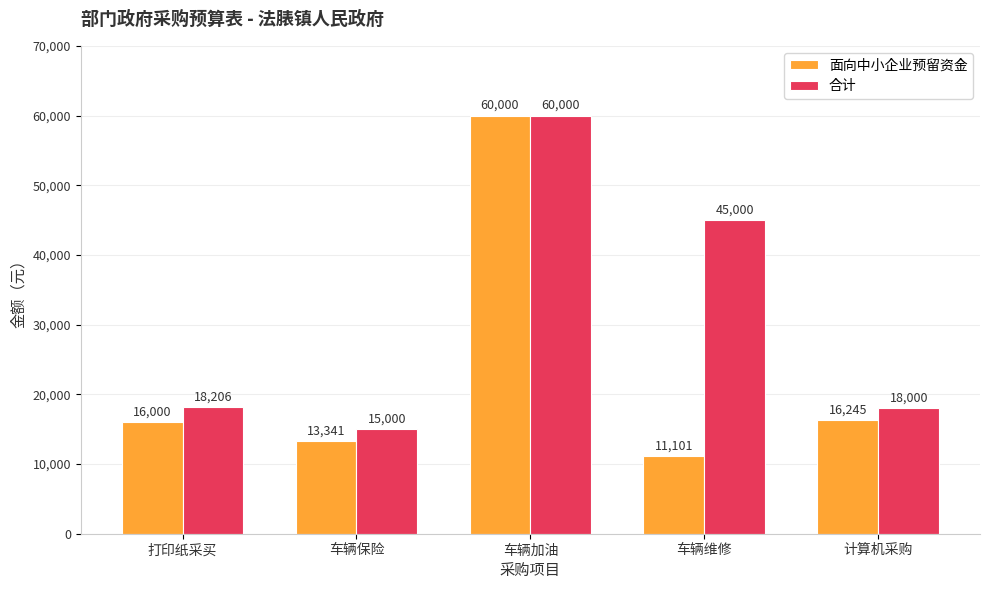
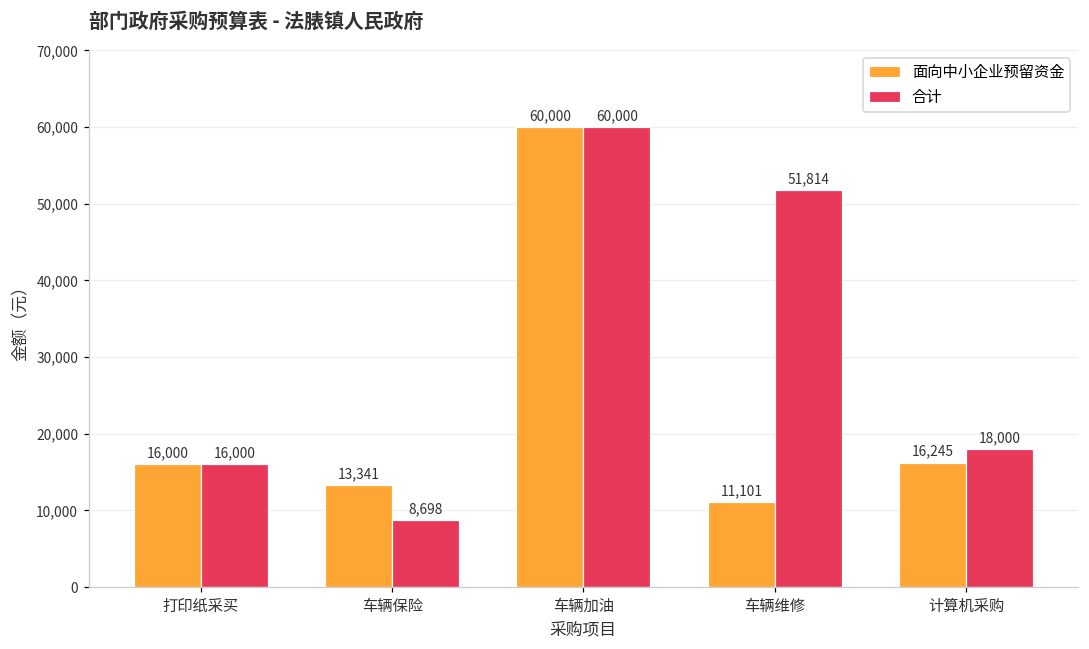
合计, 打印纸采买: 18,206 -> 16,000
合计, 车辆保险: 15,000 -> 8,698
合计, 车辆维修: 45,000 -> 51,814
